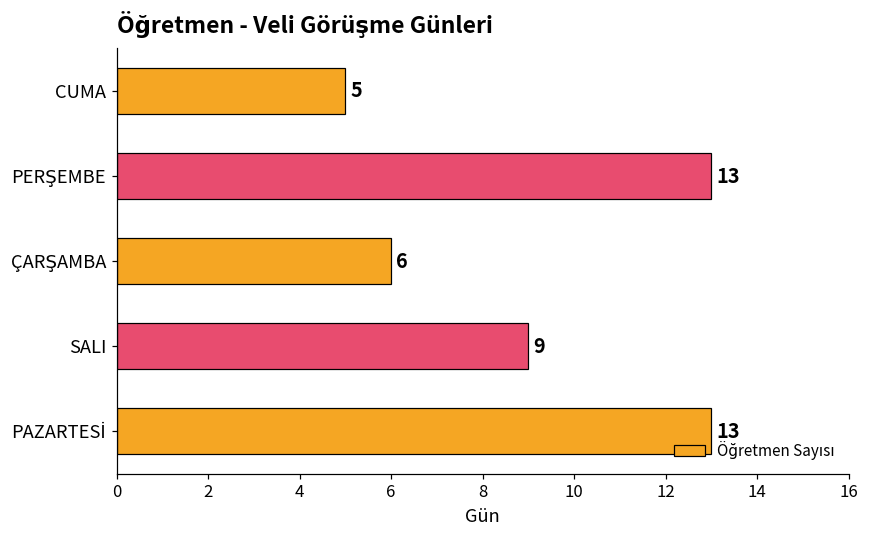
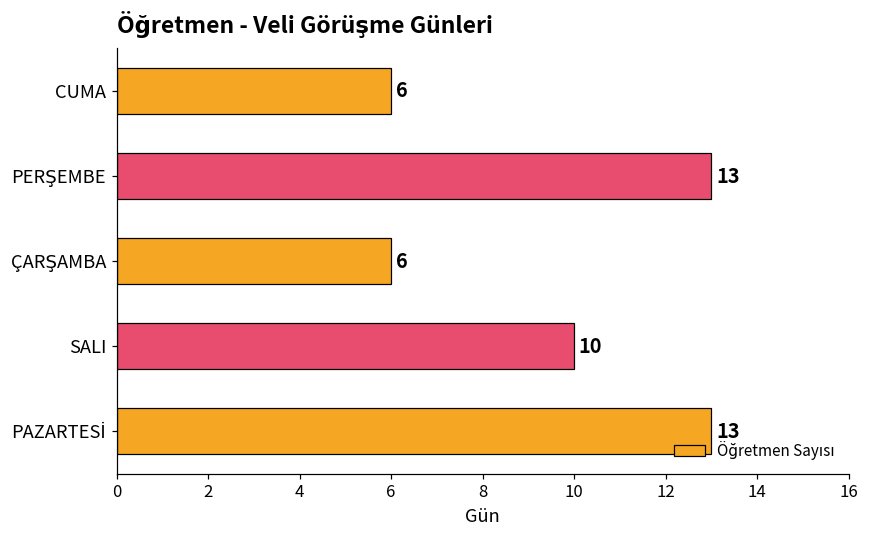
CUMA: 5 -> 6
SALI: 9 -> 10
